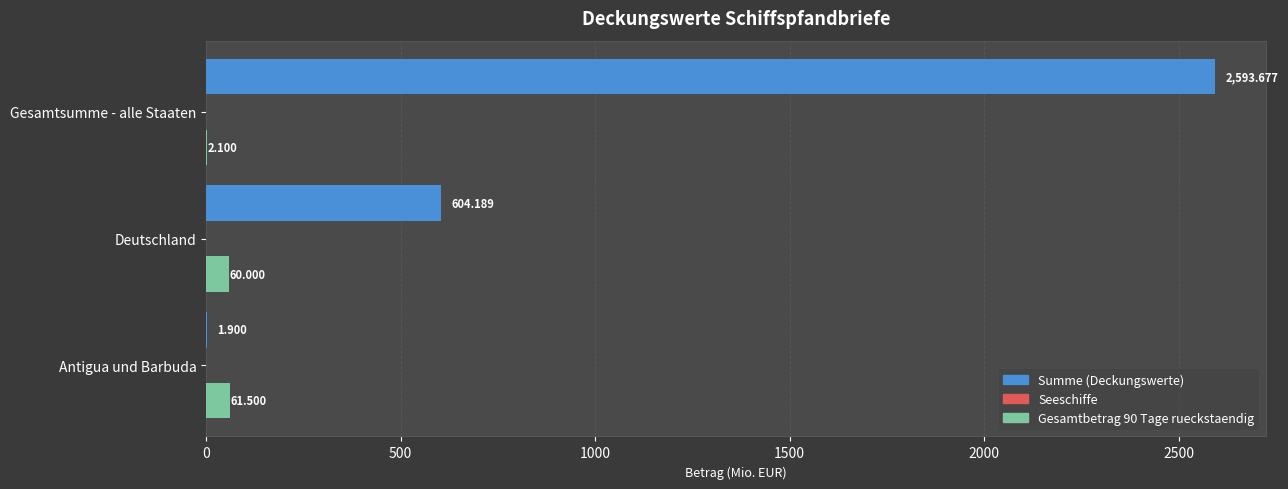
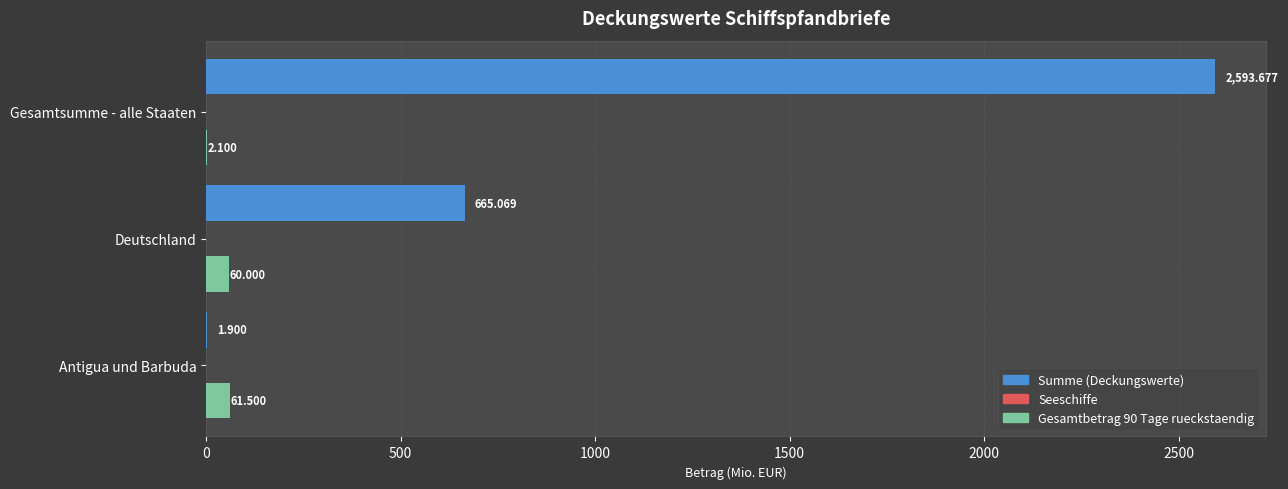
Summe (Deckungswerte), Deutschland: 604.189 -> 665.069
